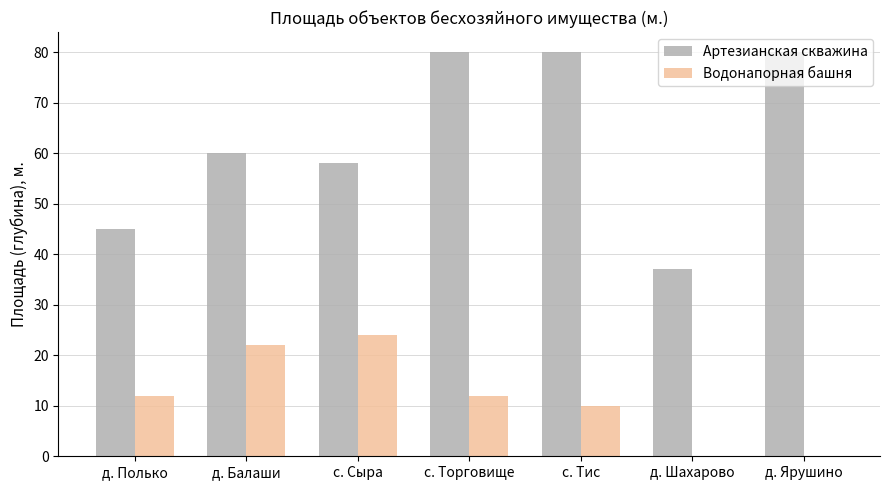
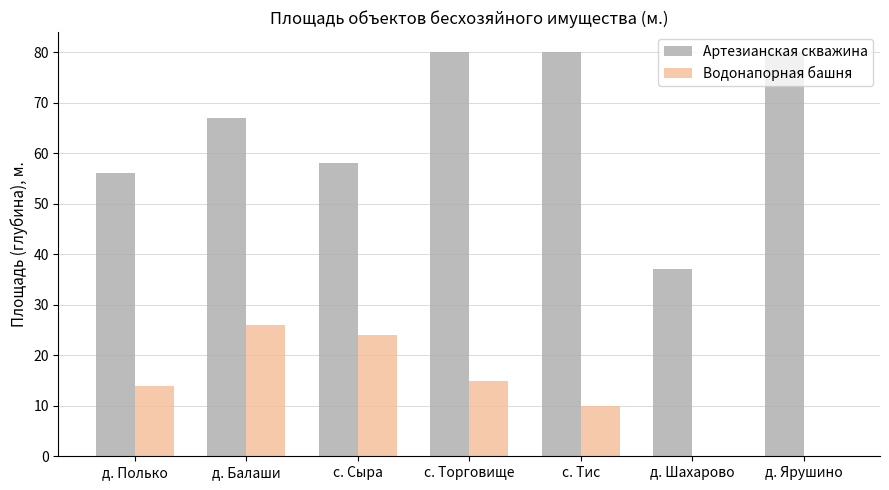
Артезианская скважина, д. Полько: 45 -> 56
Водонапорная башня, д. Полько: 12 -> 14
Артезианская скважина, д. Балаши: 60 -> 67
Водонапорная башня, д. Балаши: 22 -> 26
Водонапорная башня, с. Торговище: 12 -> 15
